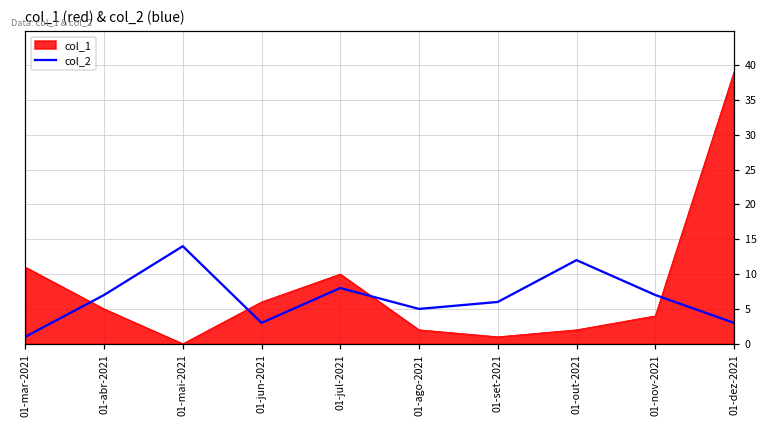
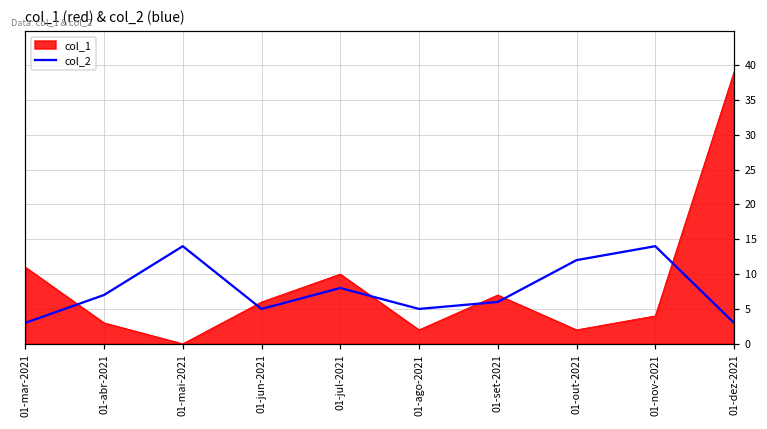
col_2, 01-mar-2021: 1 -> 3
col_1, 01-abr-2021: 5 -> 3
col_2, 01-jun-2021: 3 -> 5
col_1, 01-set-2021: 1 -> 7
col_2, 01-nov-2021: 7 -> 14
